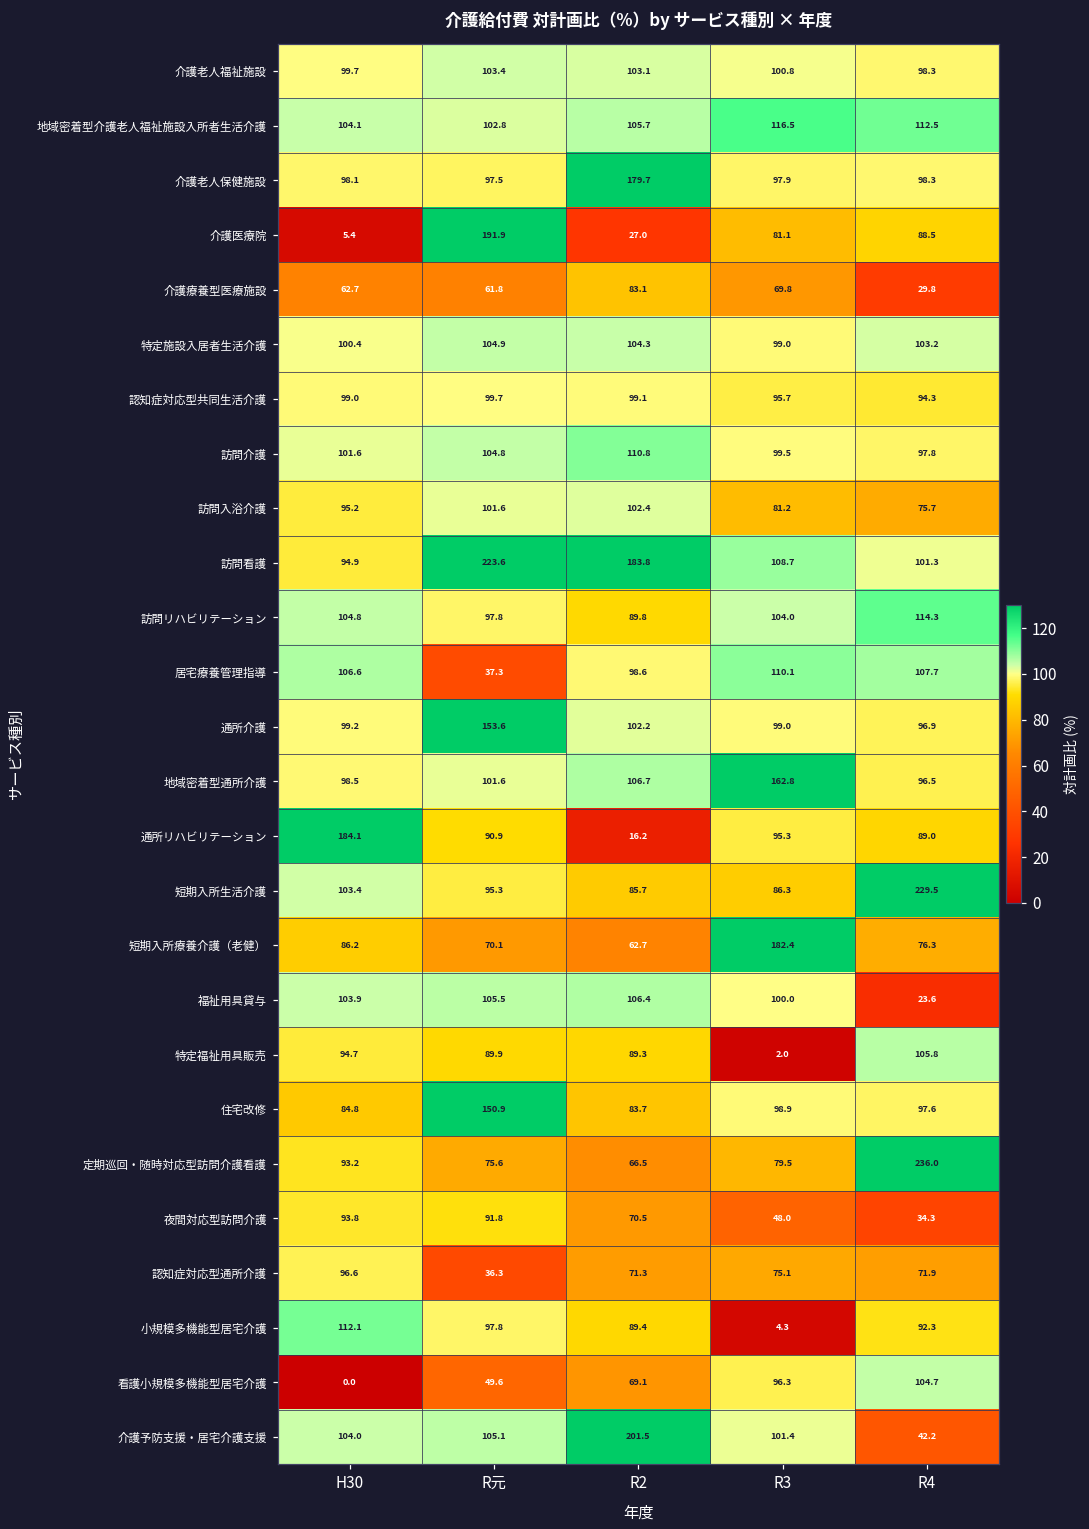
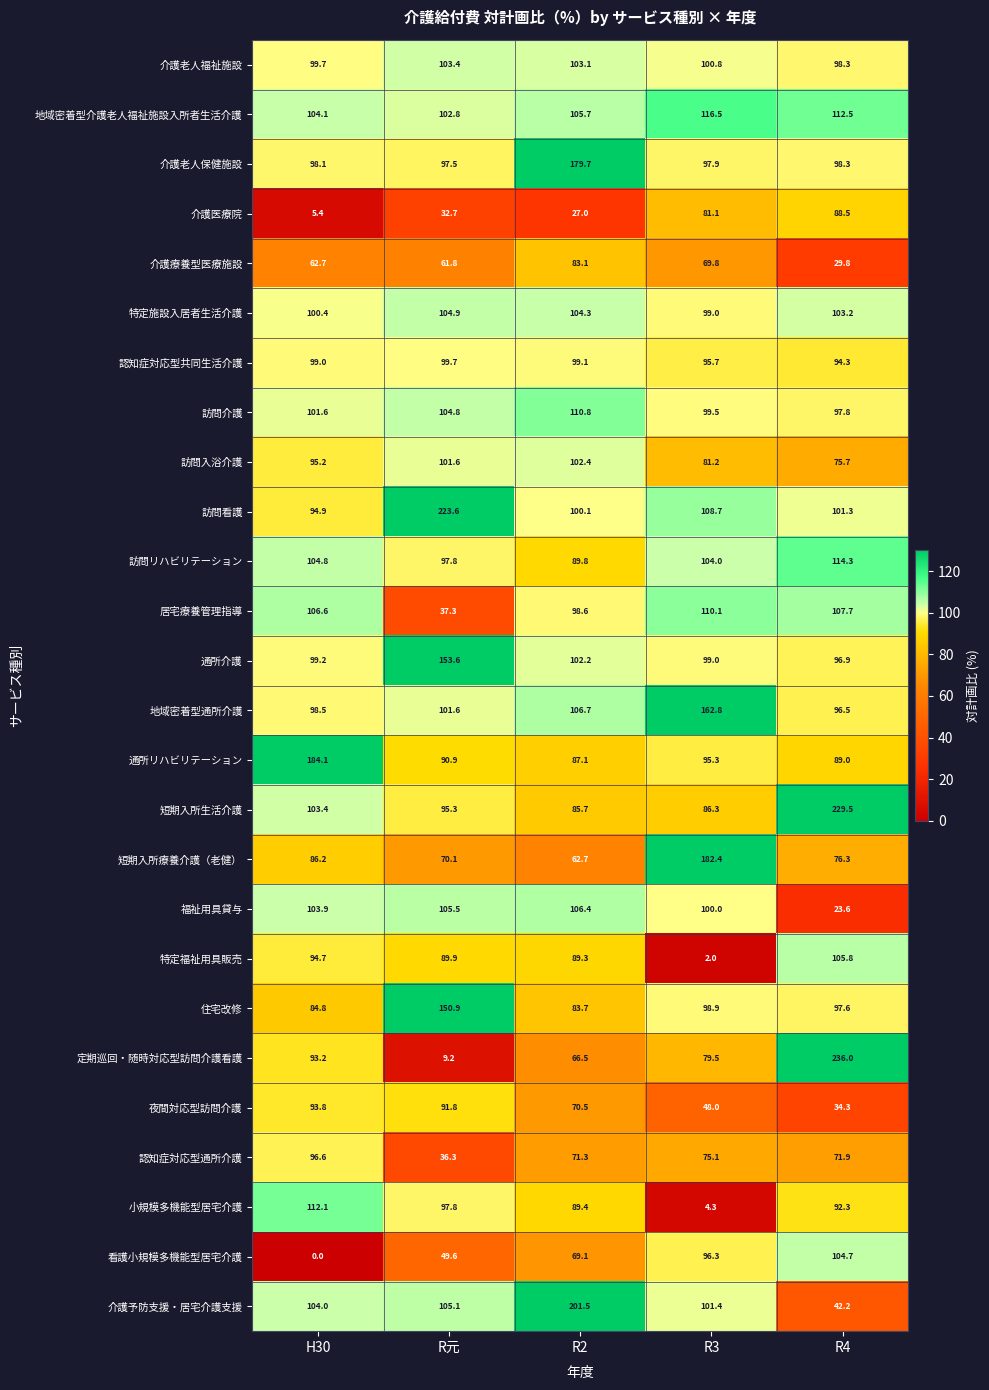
介護医療院, R元: 191.9 -> 32.7
訪問看護, R2: 183.8 -> 100.1
通所リハビリテーション, R2: 16.2 -> 87.1
定期巡回・随時対応型訪問介護看護, R元: 75.6 -> 9.2
